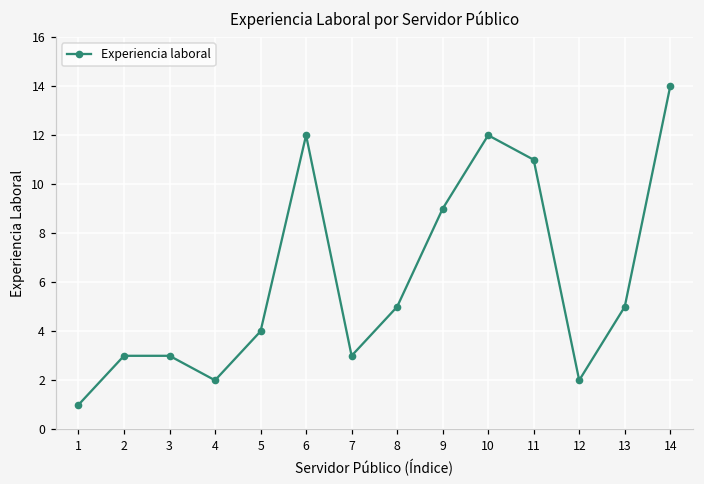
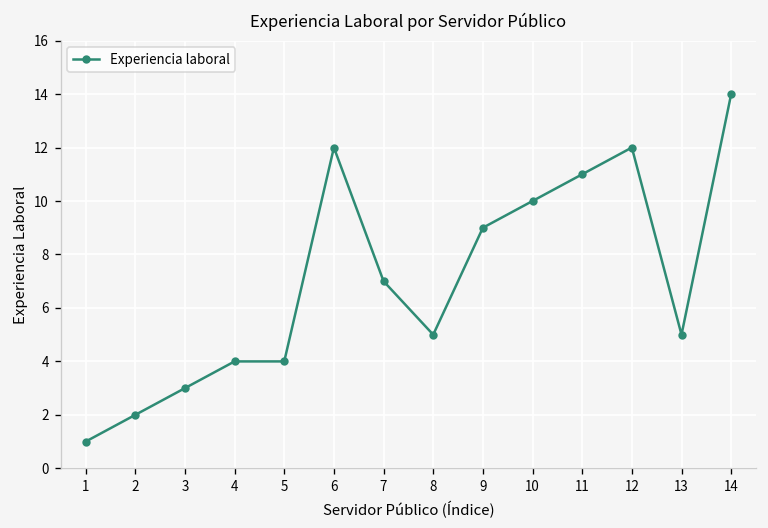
2: 3 -> 2
4: 2 -> 4
7: 3 -> 7
10: 12 -> 10
12: 2 -> 12
